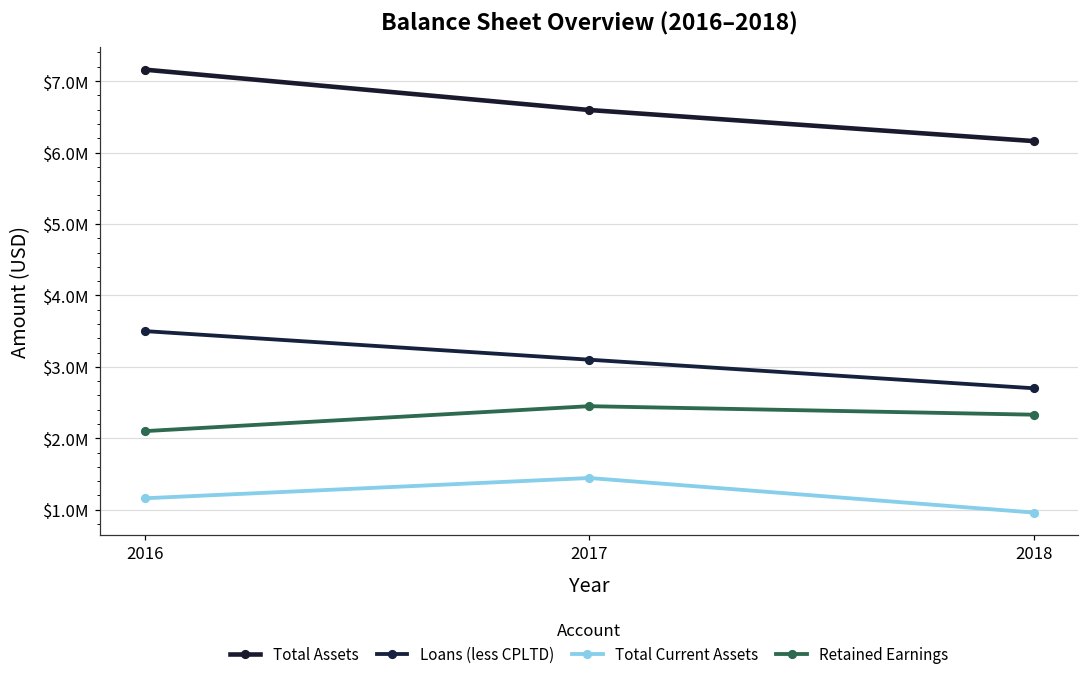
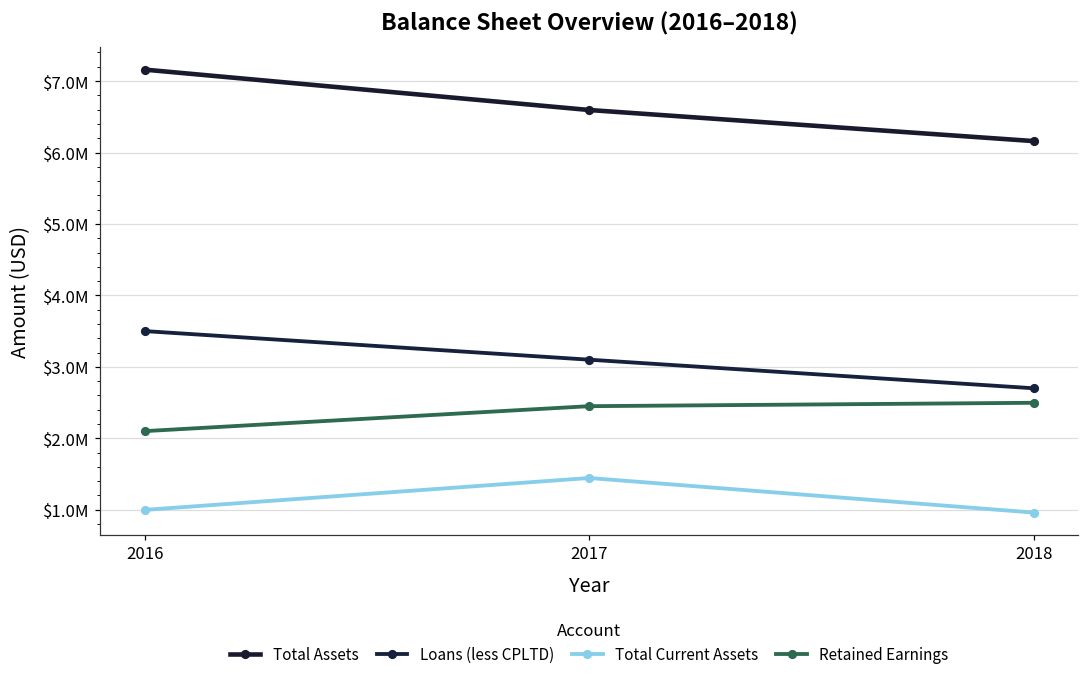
Total Current Assets, 2016: $1200000 -> $1000000
Retained Earnings, 2018: $2300000 -> $2500000
